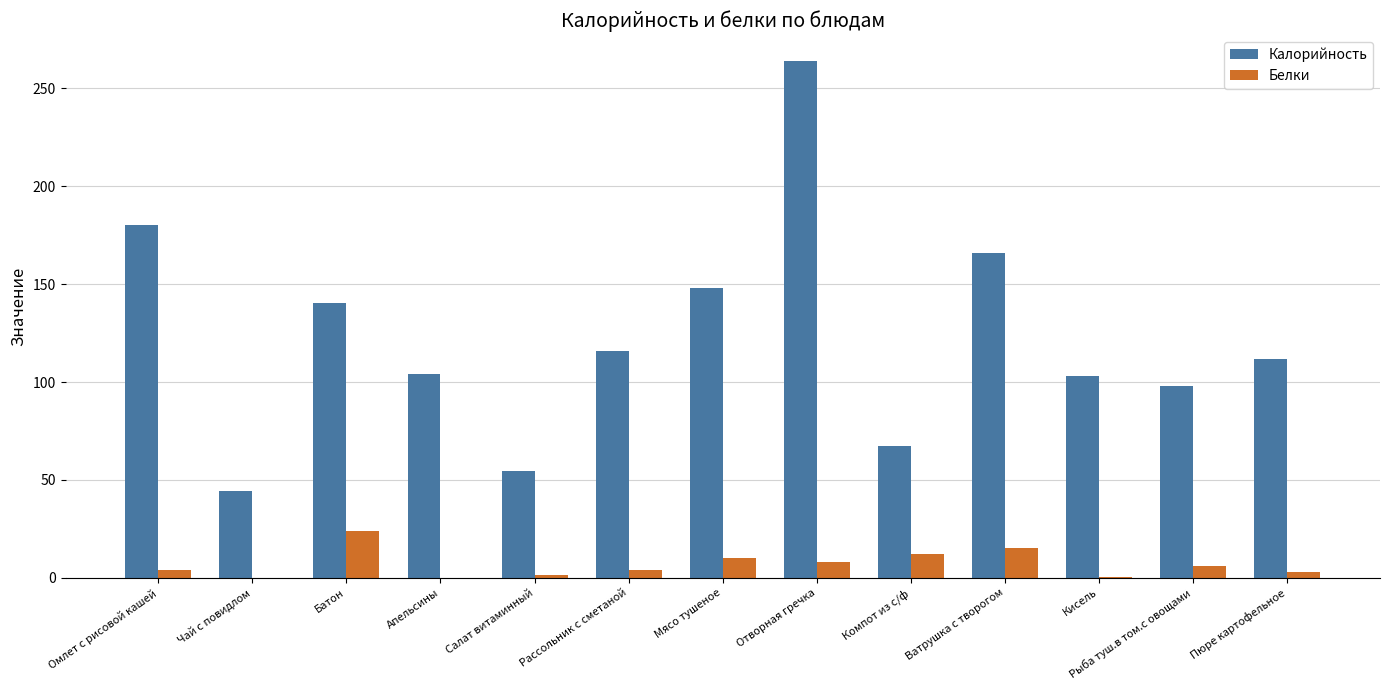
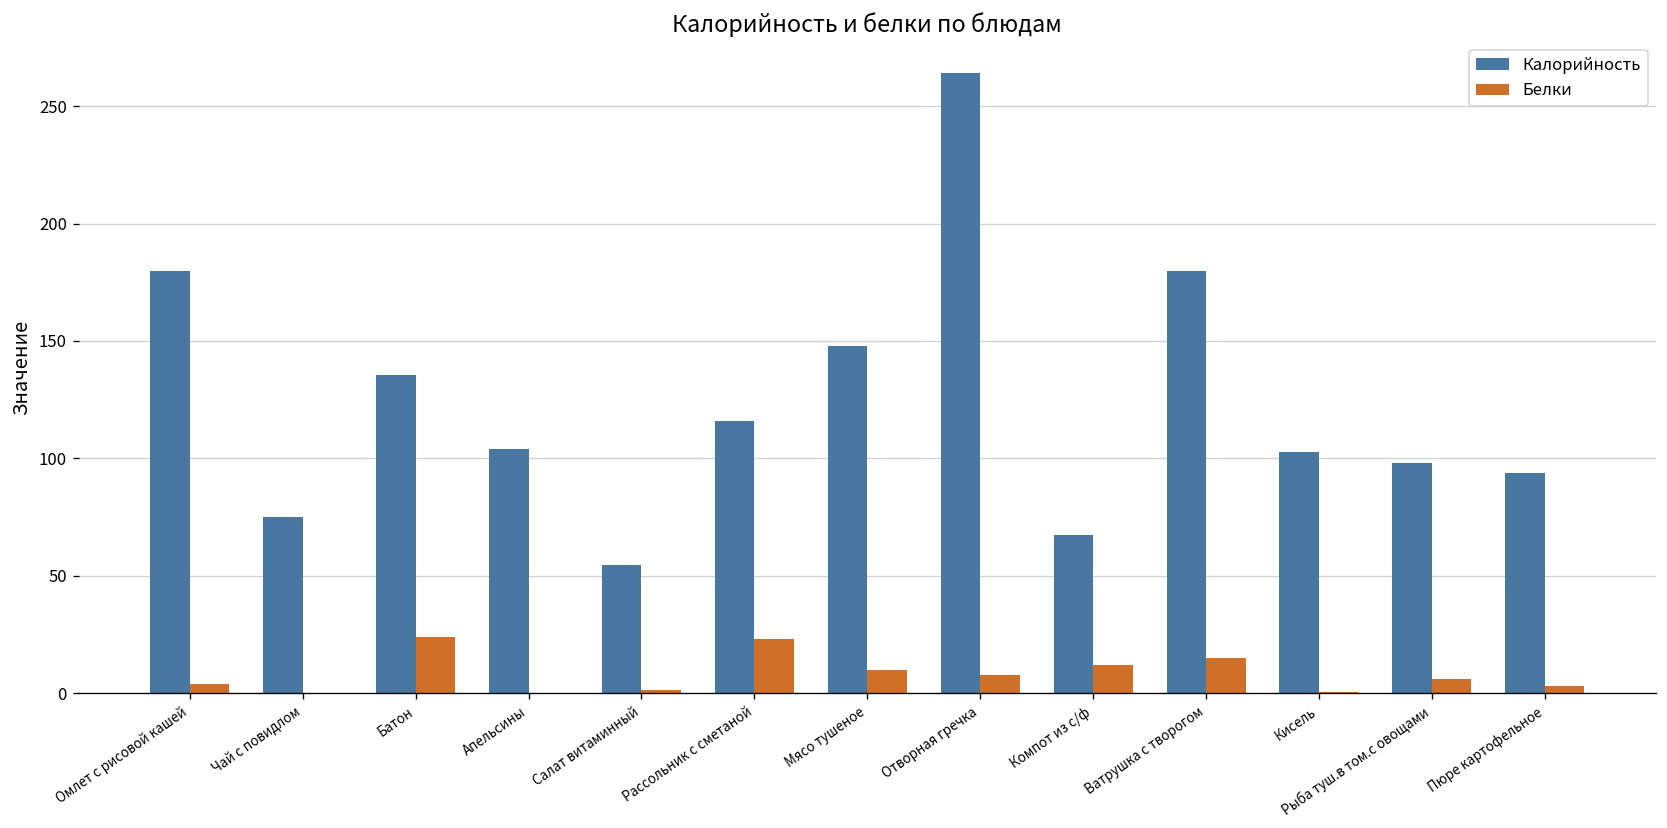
Калорийность, Чай с повидлом: 45 -> 75
Калорийность, Батон: 141 -> 135
Белки, Рассольник с сметаной: 4 -> 23
Калорийность, Ватрушка с творогом: 166 -> 180
Калорийность, Пюре картофельное: 112 -> 94
